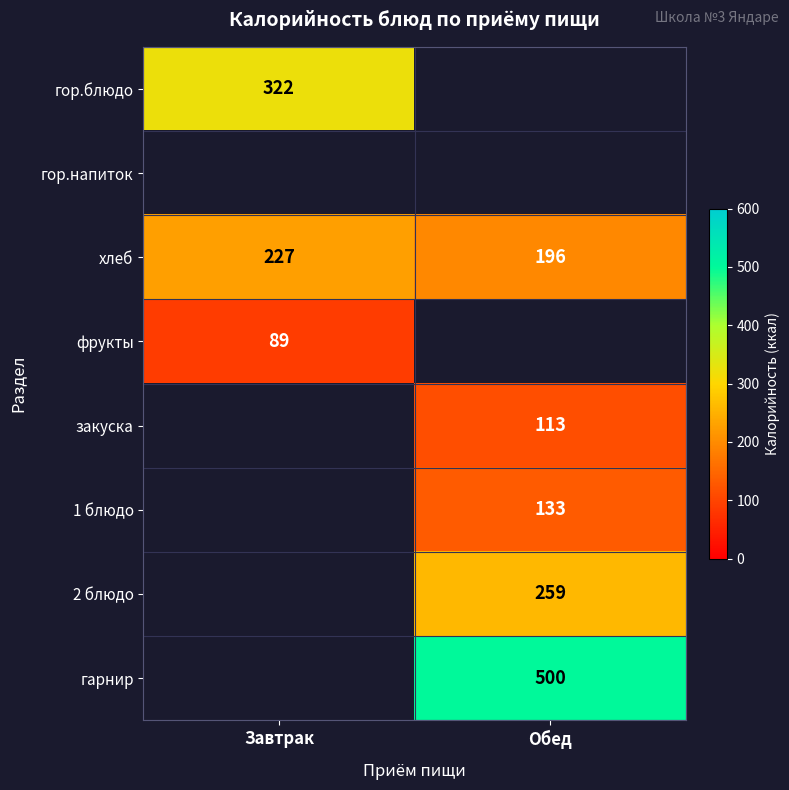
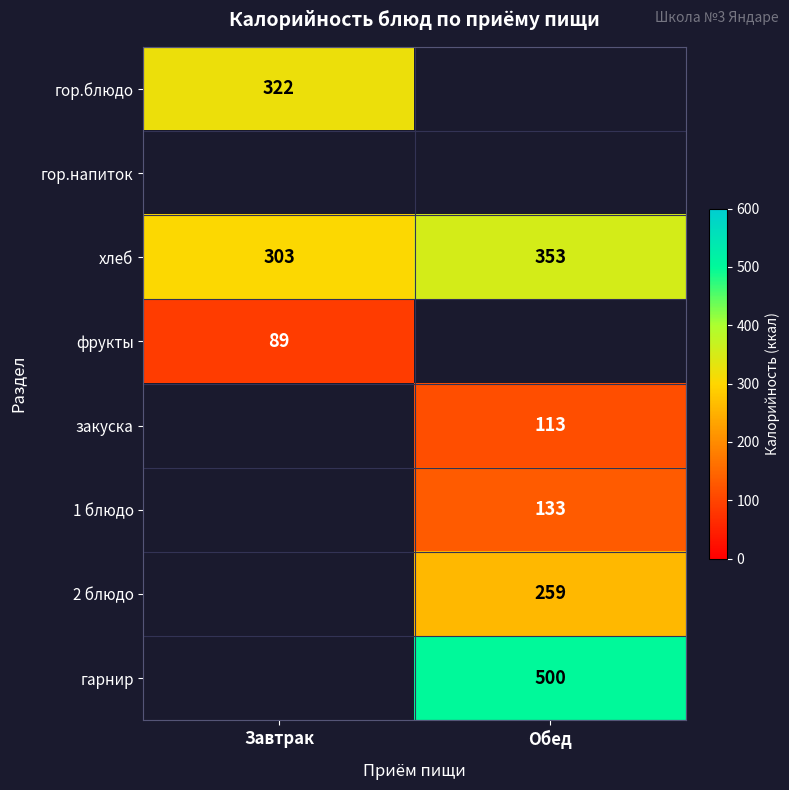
хлеб, Завтрак: 227 -> 303
хлеб, Обед: 196 -> 353
